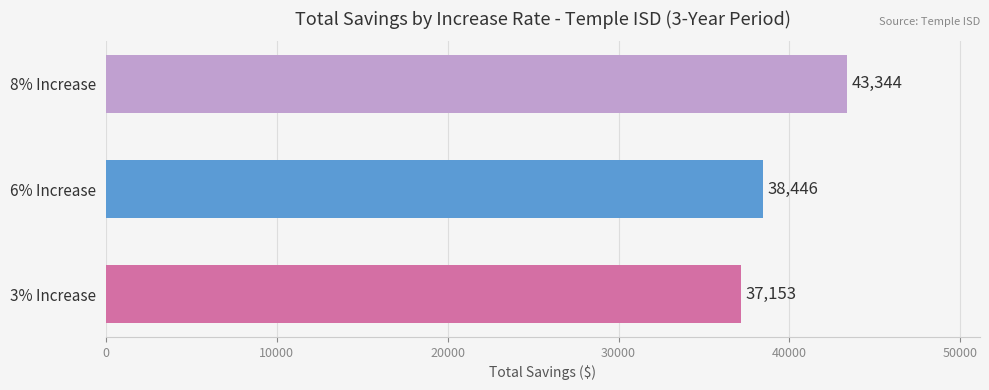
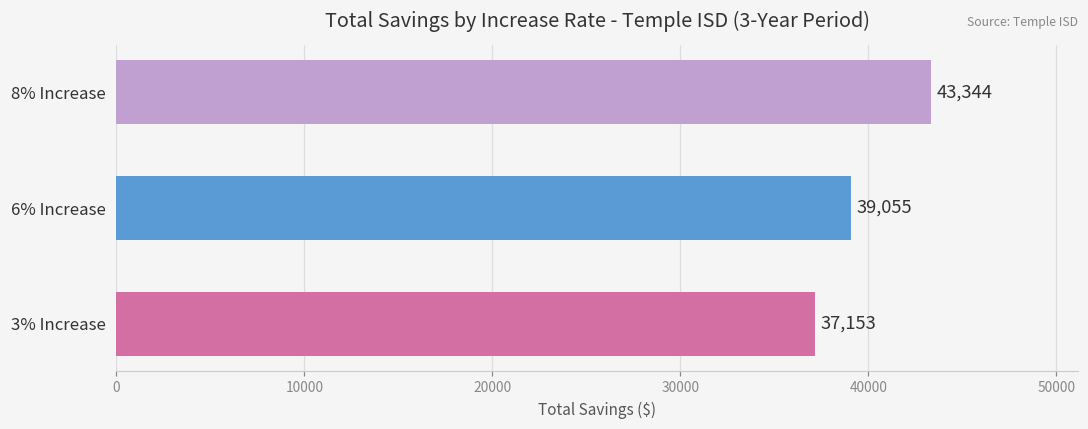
6% Increase: 38,446 -> 39,055
